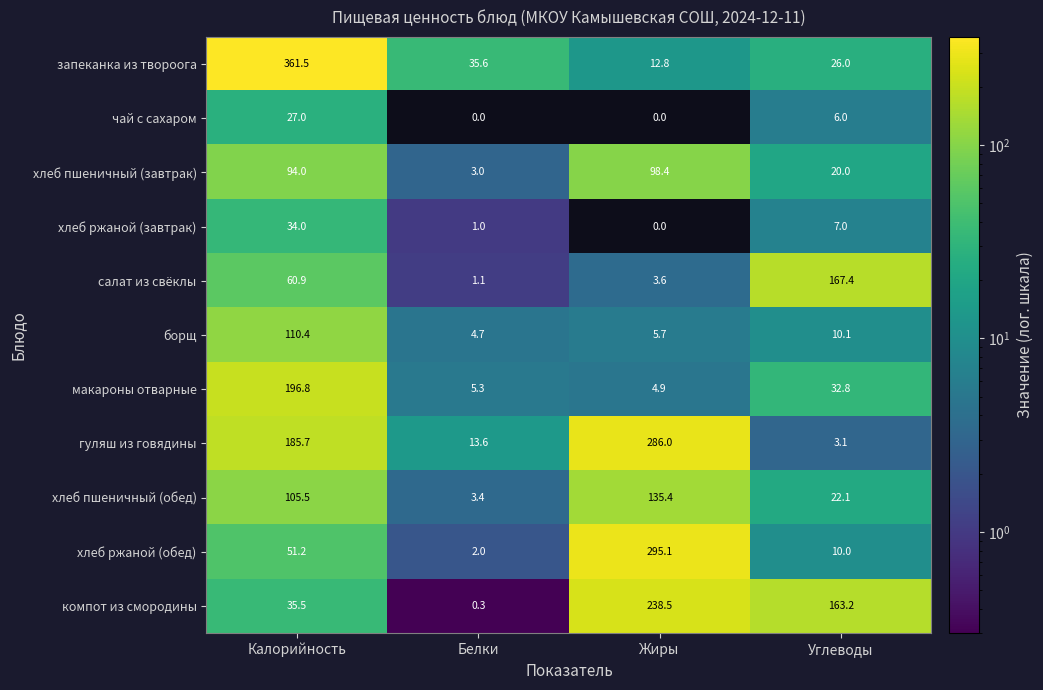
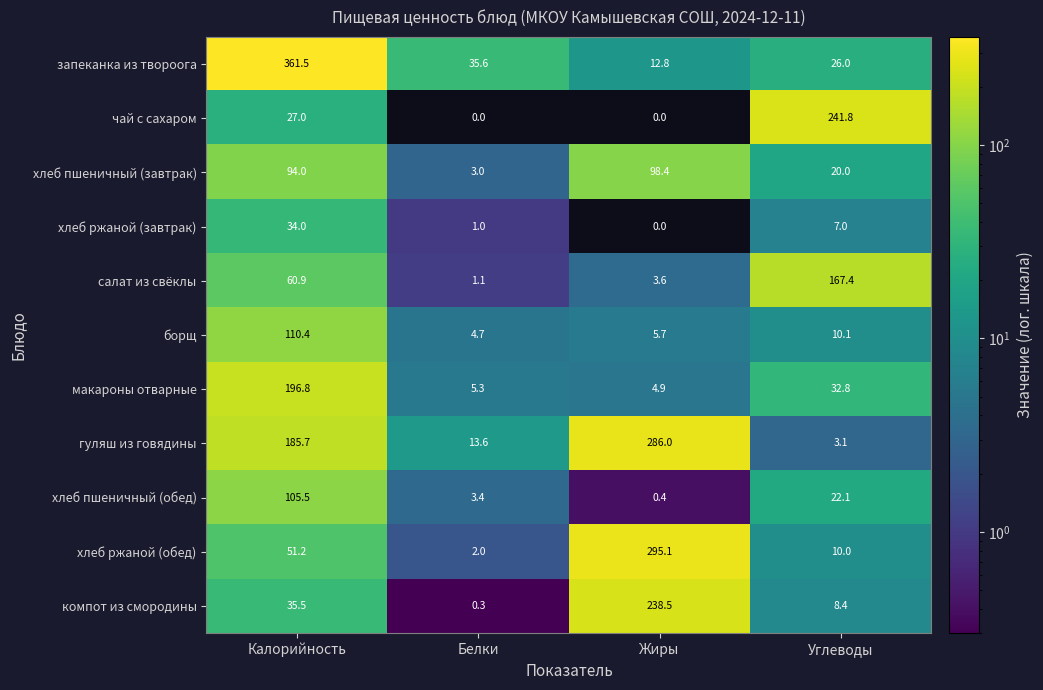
чай с сахаром, Углеводы: 6.0 -> 241.8
хлеб пшеничный (обед), Жиры: 135.4 -> 0.4
компот из смородины, Углеводы: 163.2 -> 8.4
